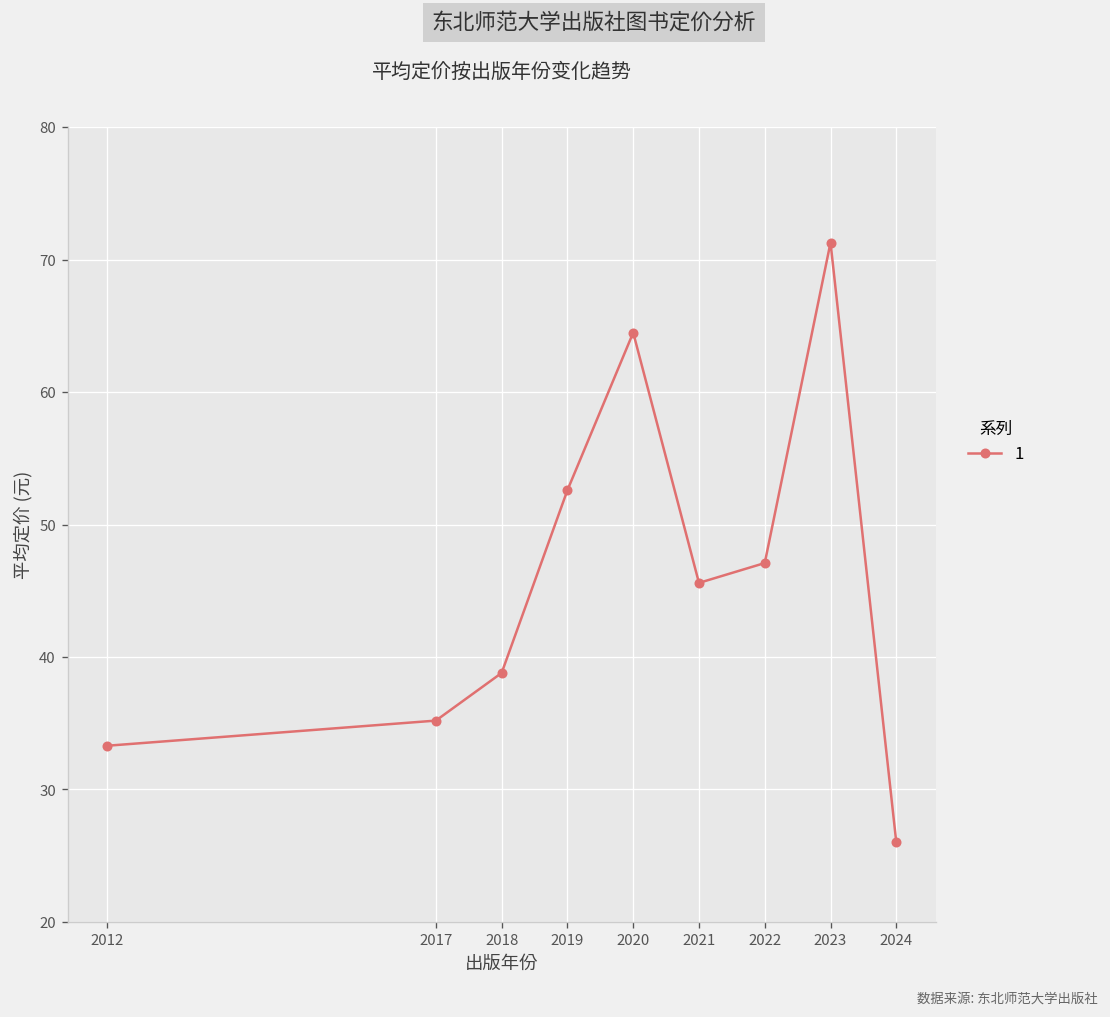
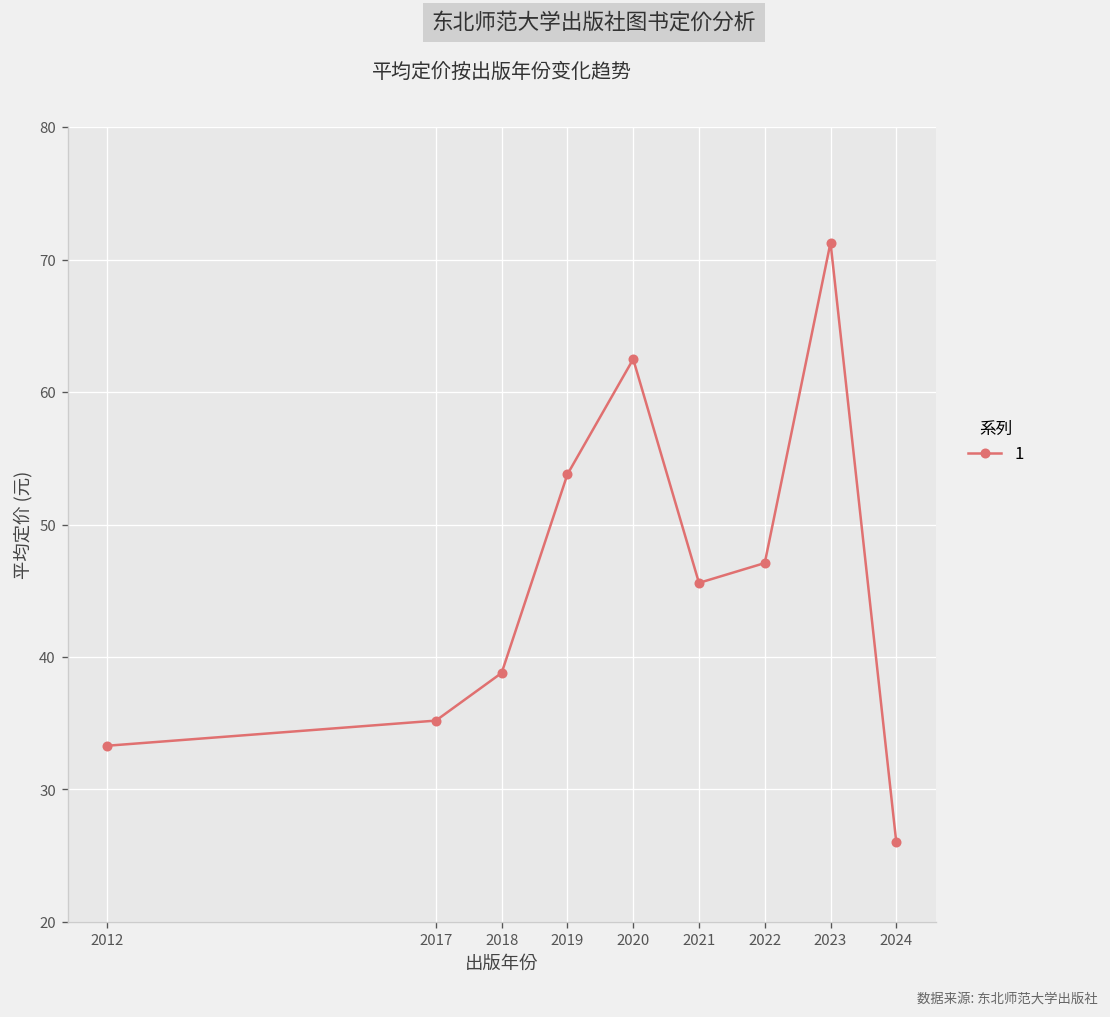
2019: 52.6 -> 53.8
2020: 64.5 -> 62.5
